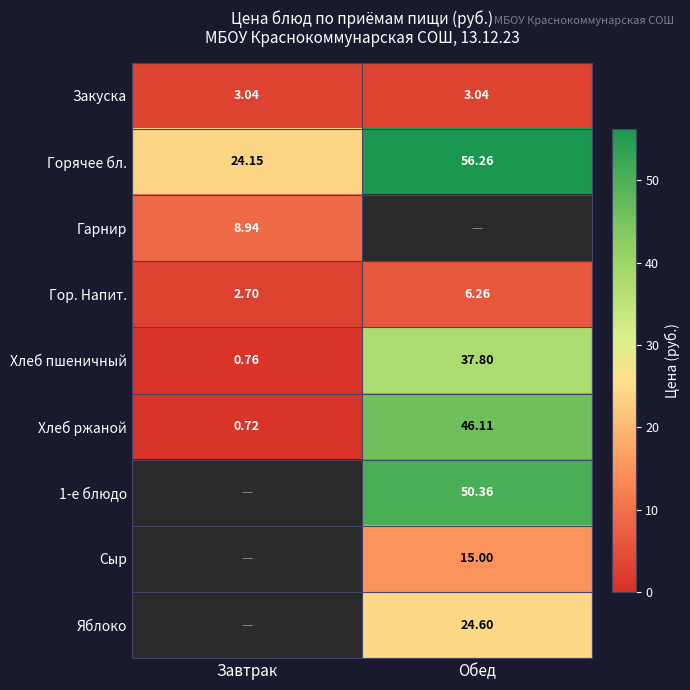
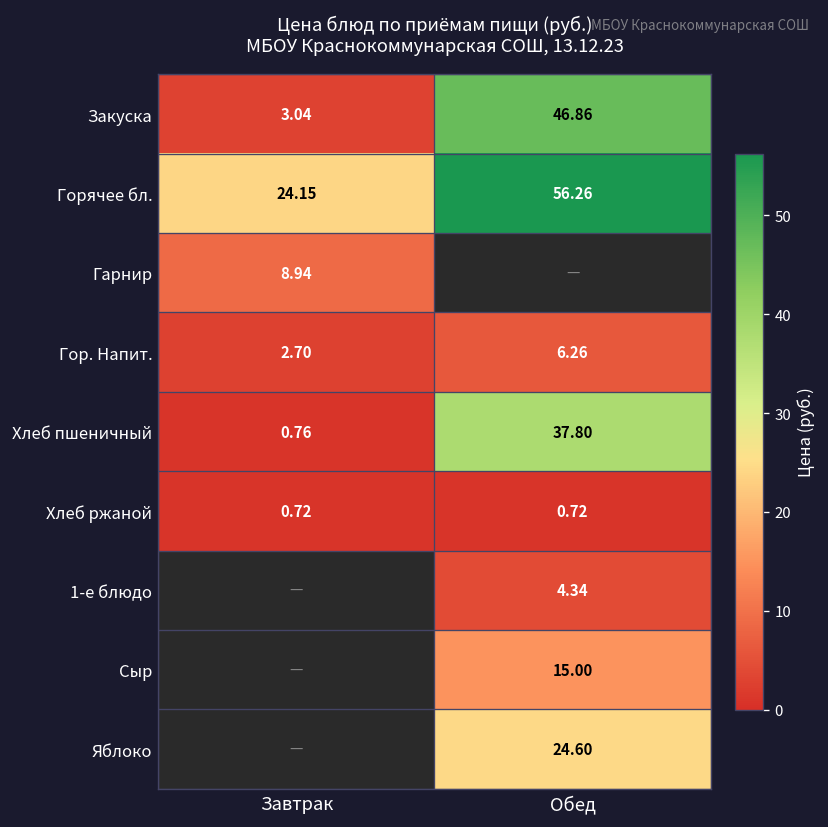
Закуска, Обед: 3.04 -> 46.86
Хлеб ржаной, Обед: 46.11 -> 0.72
1-е блюдо, Обед: 50.36 -> 4.34
